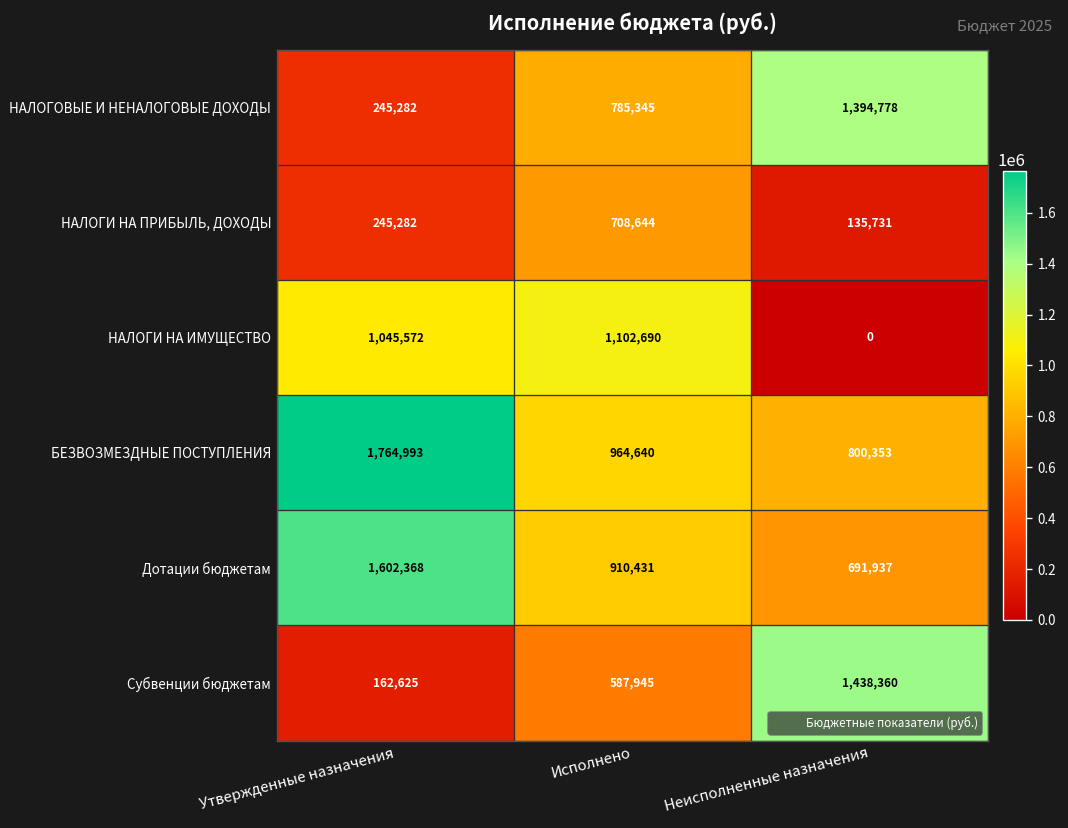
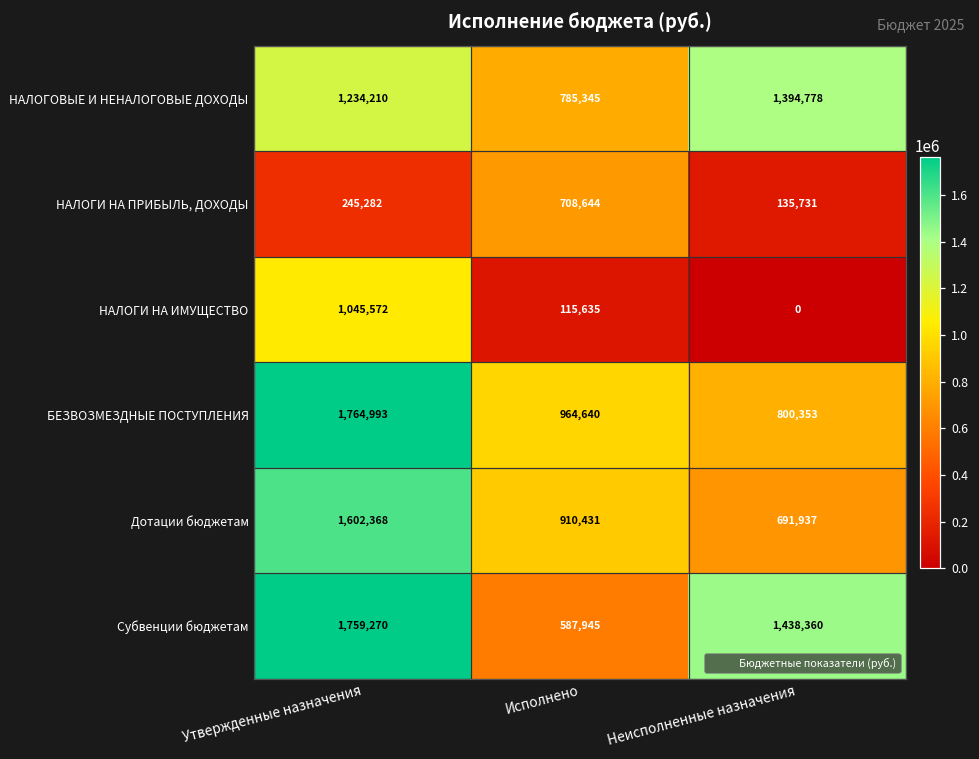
НАЛОГОВЫЕ И НЕНАЛОГОВЫЕ ДОХОДЫ, Утвержденные назначения: 245,282 -> 1,234,210
НАЛОГИ НА ИМУЩЕСТВО, Исполнено: 1,102,690 -> 115,635
Субвенции бюджетам, Утвержденные назначения: 162,625 -> 1,759,270
